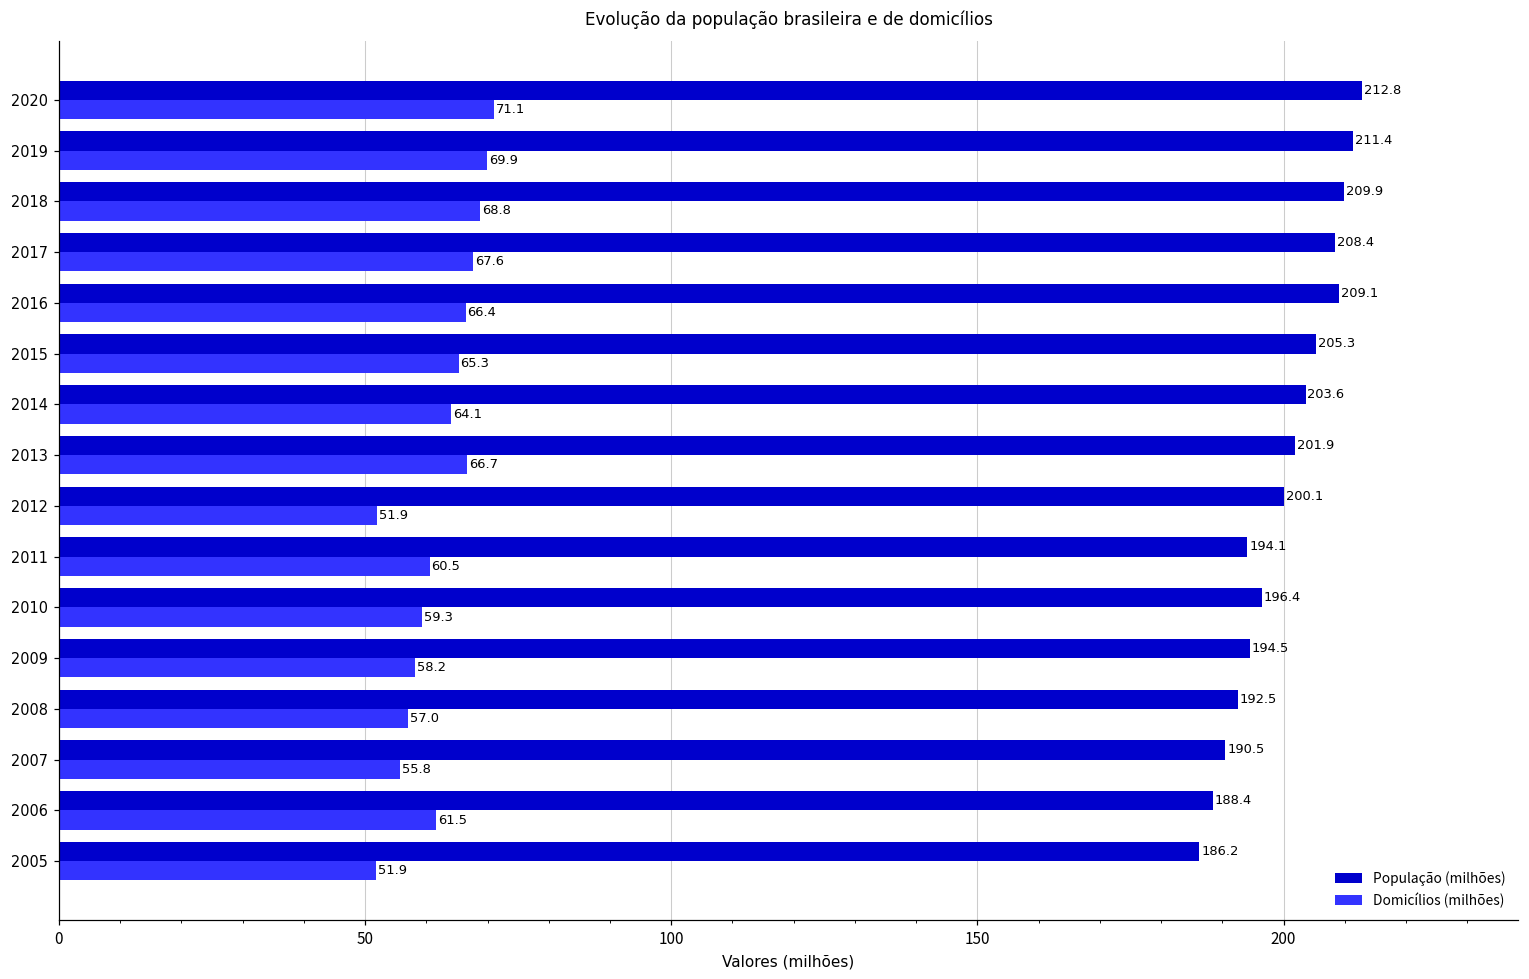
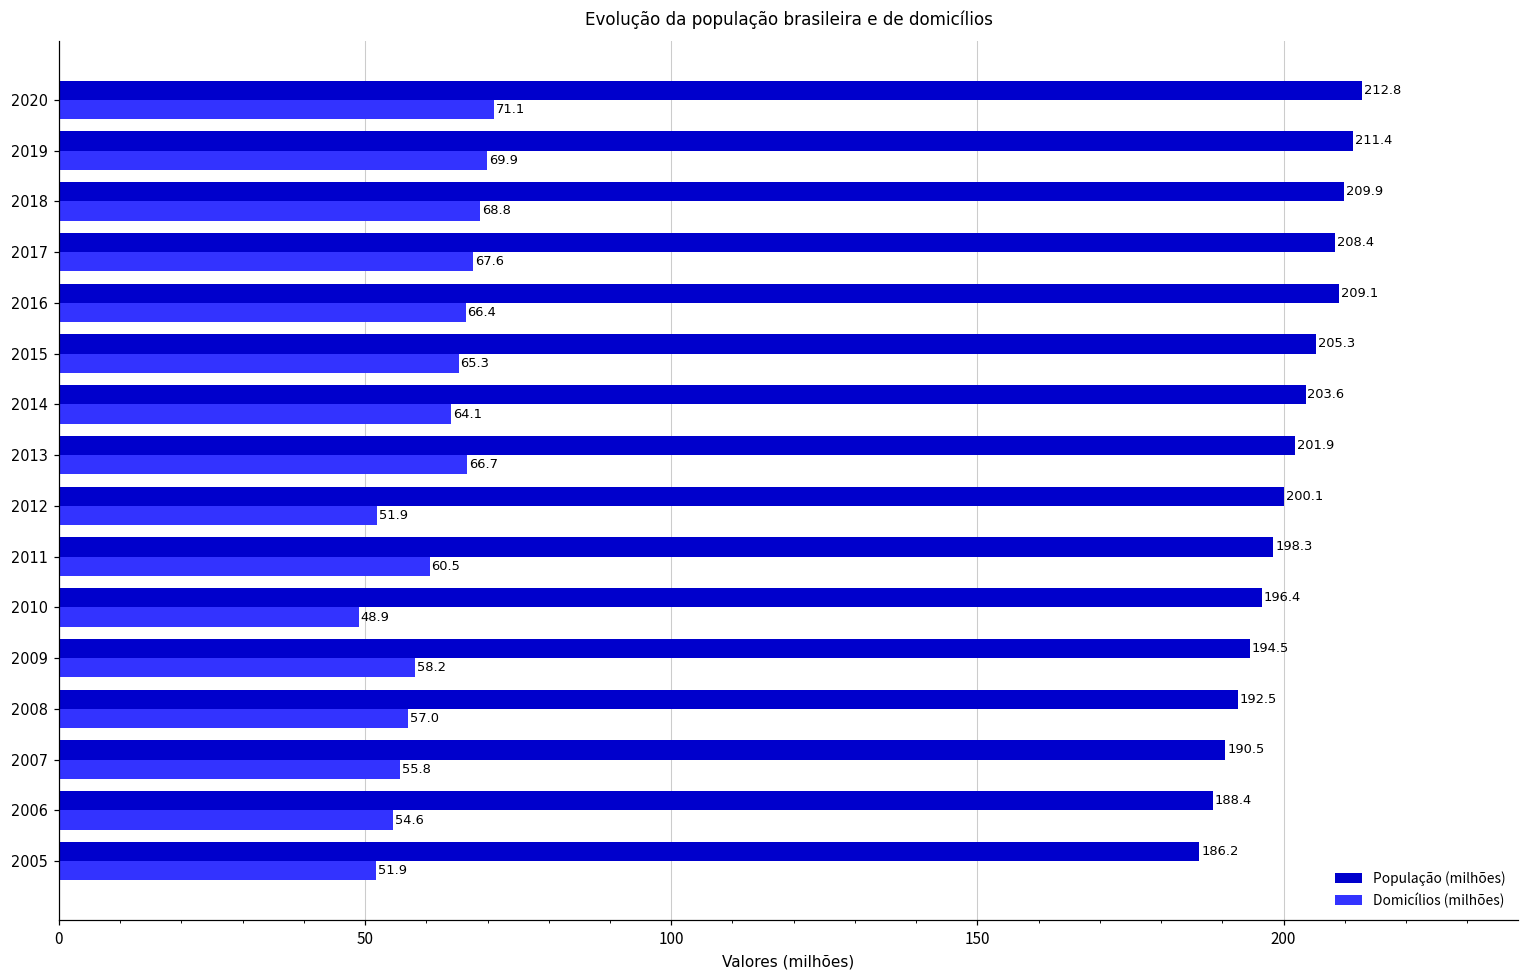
População (milhões), 2011: 194.1 -> 198.3
Domicílios (milhões), 2010: 59.3 -> 48.9
Domicílios (milhões), 2006: 61.5 -> 54.6
